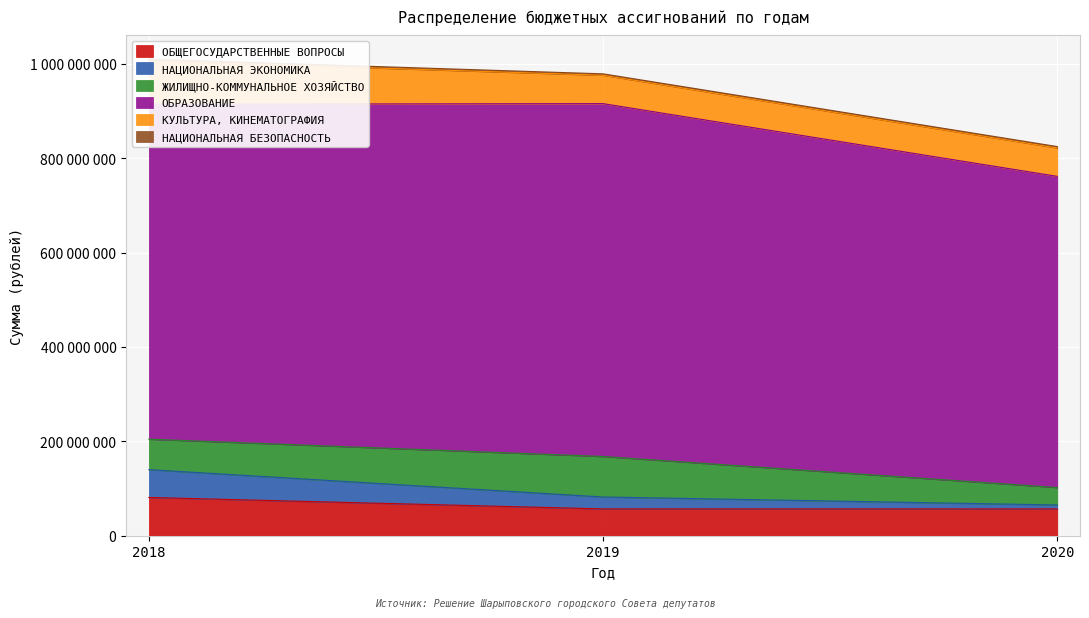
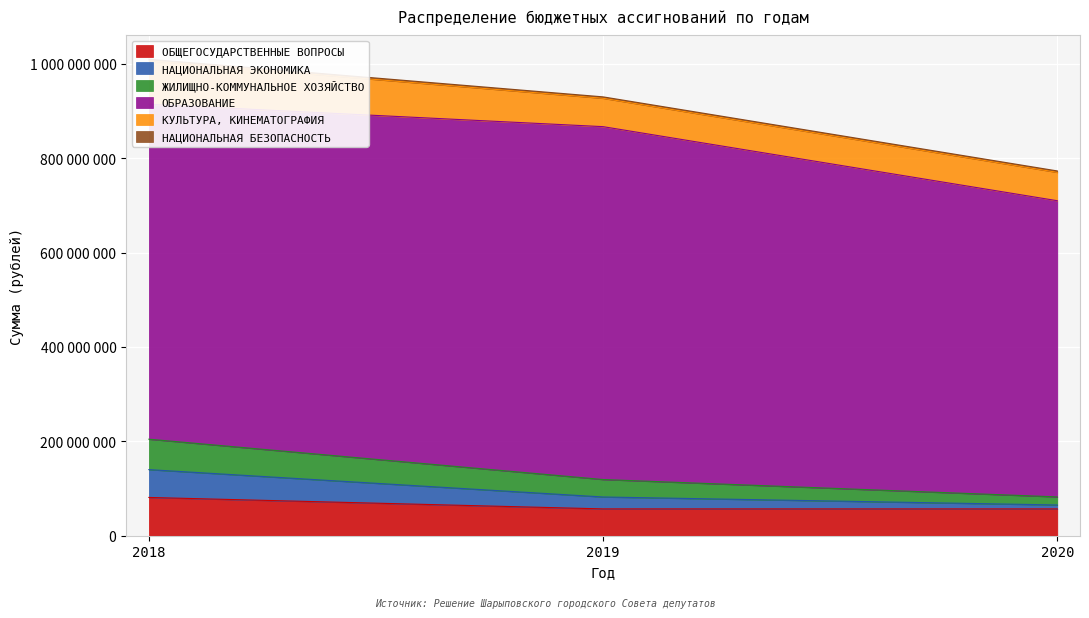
ЖИЛИЩНО-КОММУНАЛЬНОЕ ХОЗЯЙСТВО, 2019: 90000000 -> 40000000
ЖИЛИЩНО-КОММУНАЛЬНОЕ ХОЗЯЙСТВО, 2020: 40000000 -> 20000000
ОБРАЗОВАНИЕ, 2020: 660000000 -> 630000000
